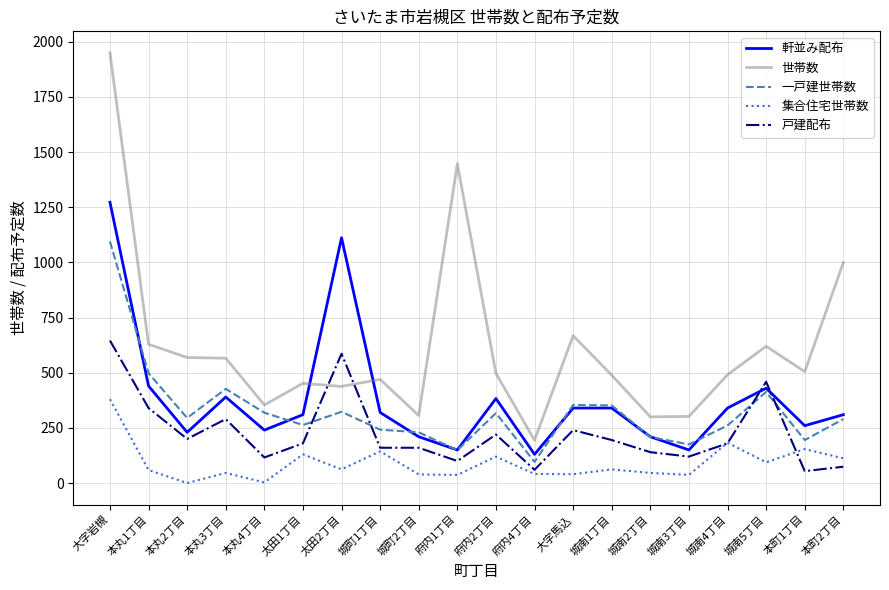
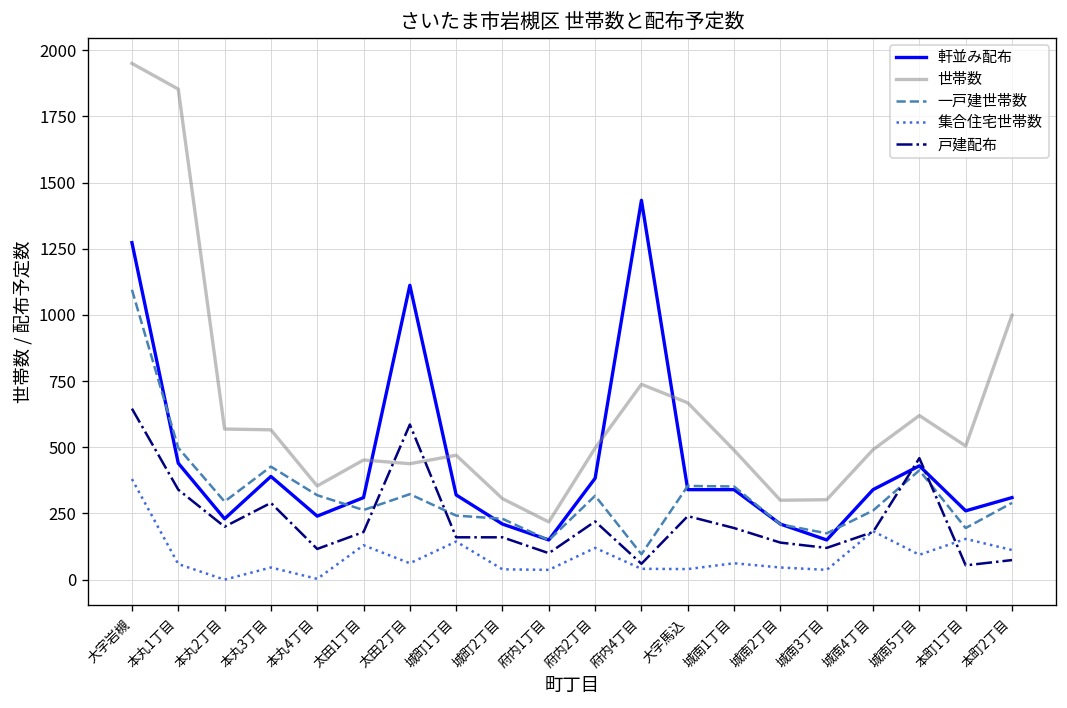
世帯数, 本丸1丁目: 630 -> 1850
世帯数, 府内1丁目: 1450 -> 220
軒並み配布, 府内4丁目: 130 -> 1430
世帯数, 府内4丁目: 190 -> 740
